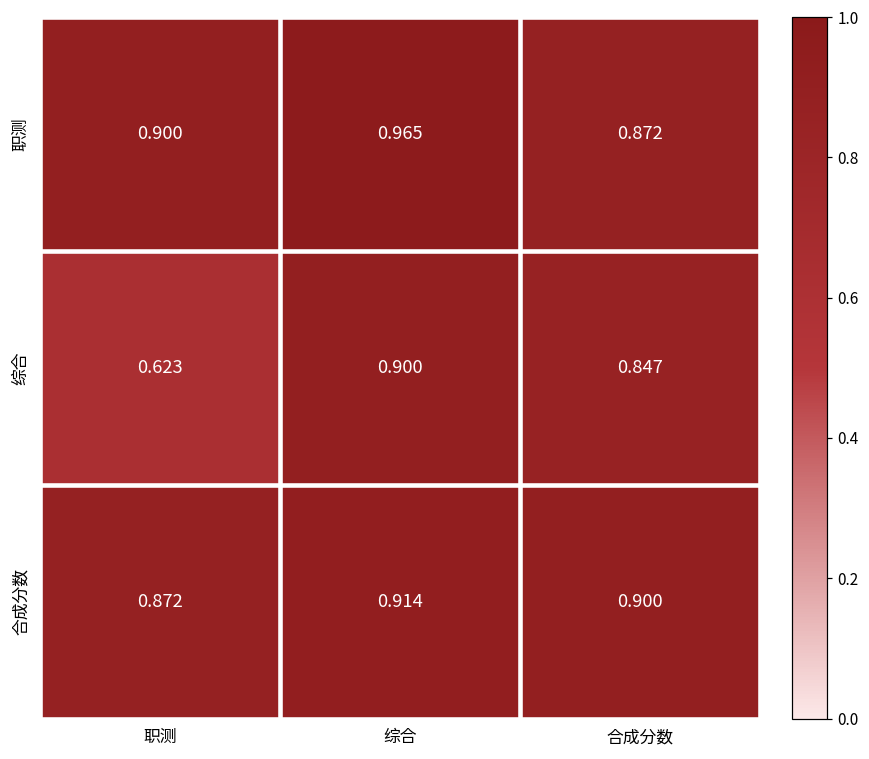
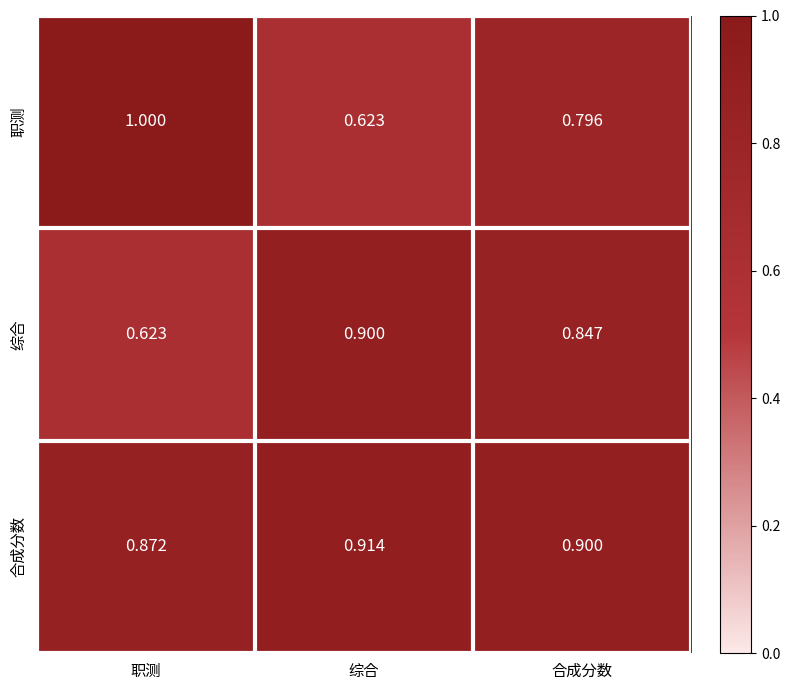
职测, 职测: 0.900 -> 1.000
职测, 综合: 0.965 -> 0.623
职测, 合成分数: 0.872 -> 0.796
